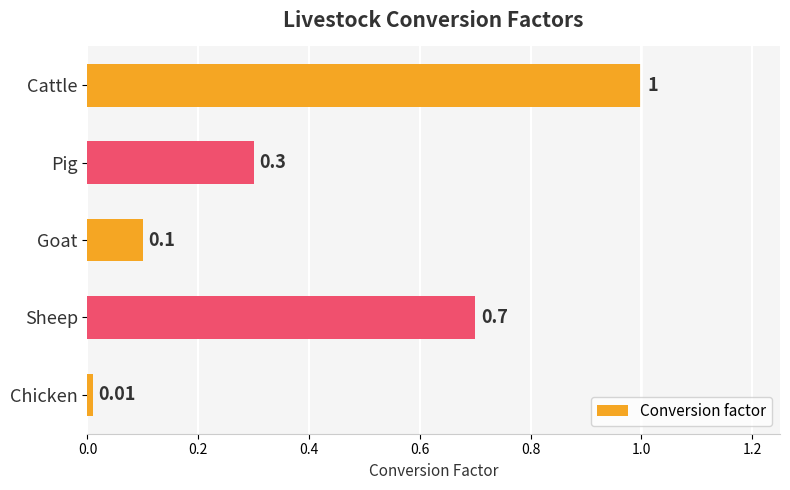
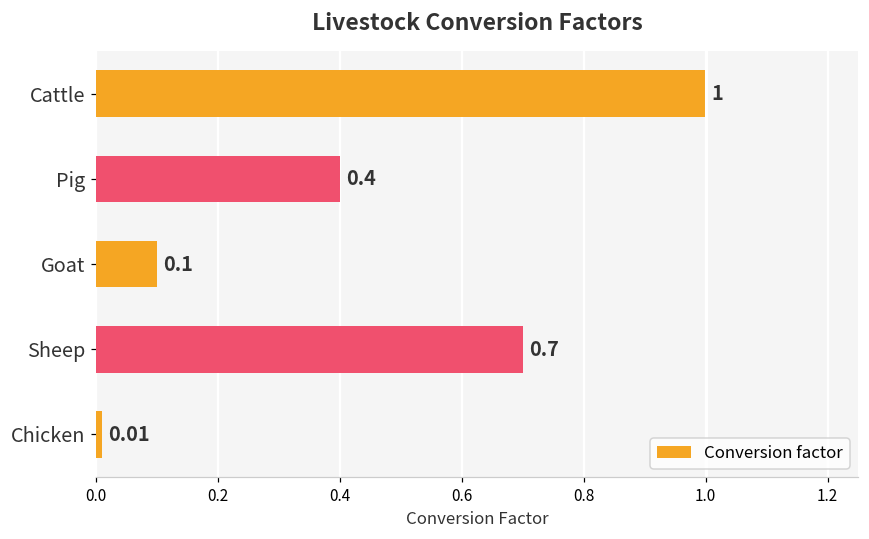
Pig: 0.3 -> 0.4
